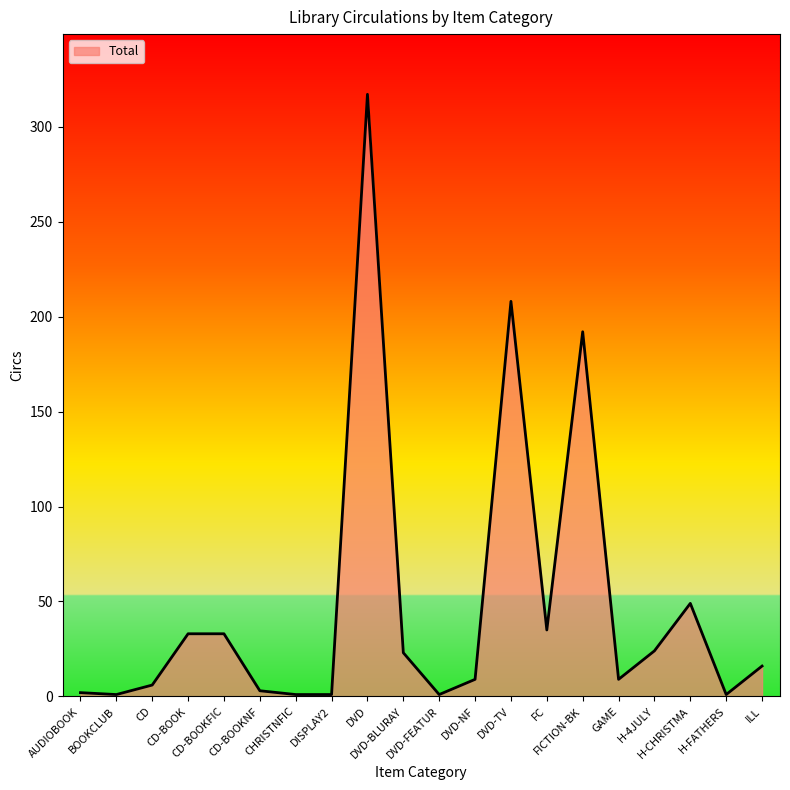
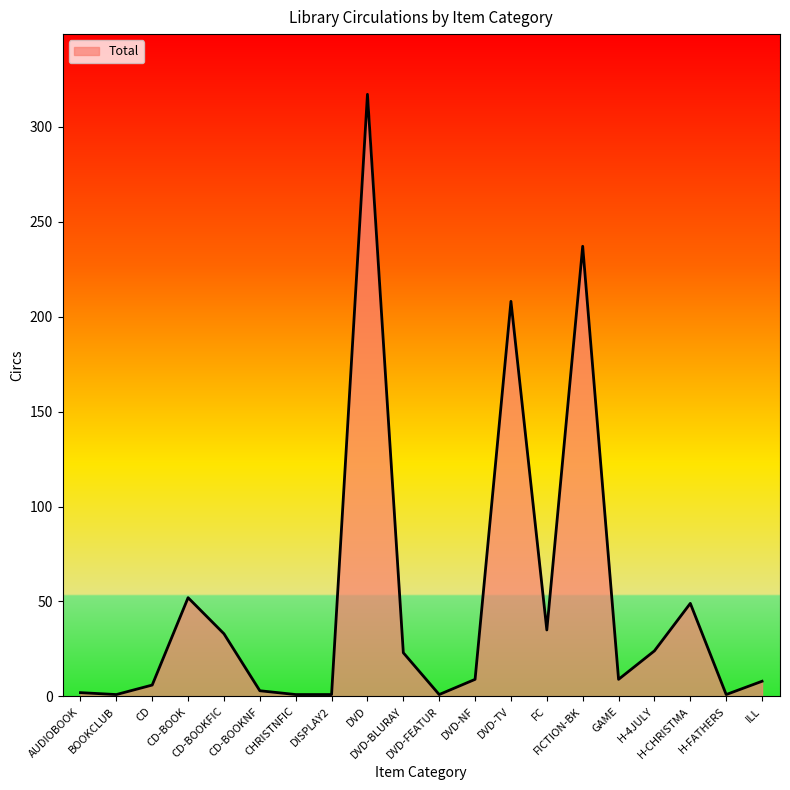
CD-BOOK: 33 -> 52
FICTION-BK: 192 -> 237
ILL: 16 -> 8
